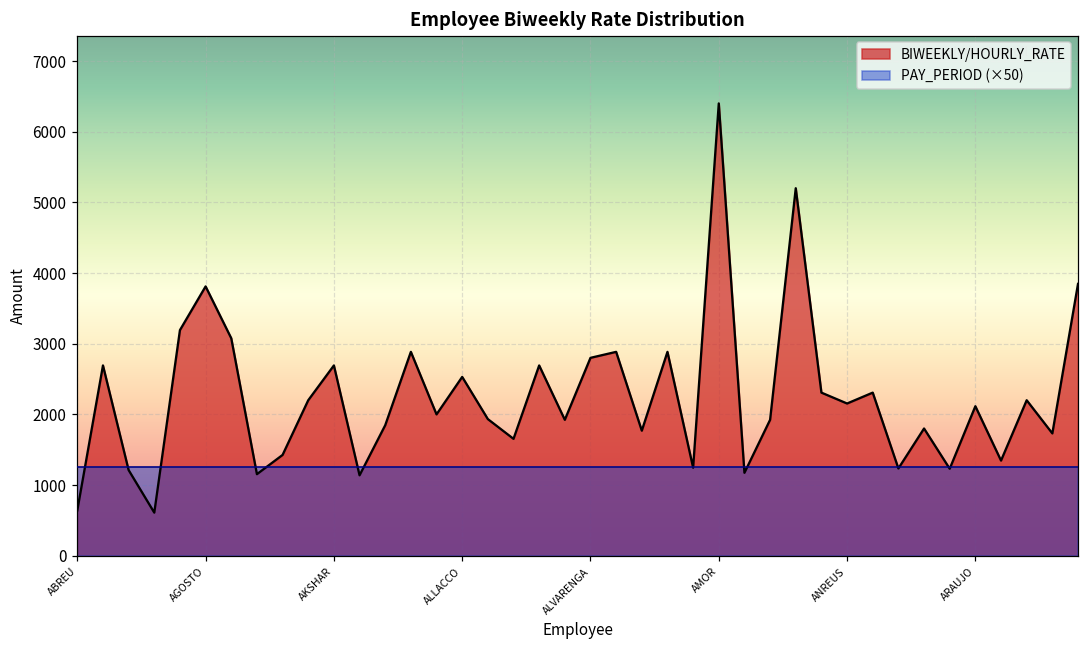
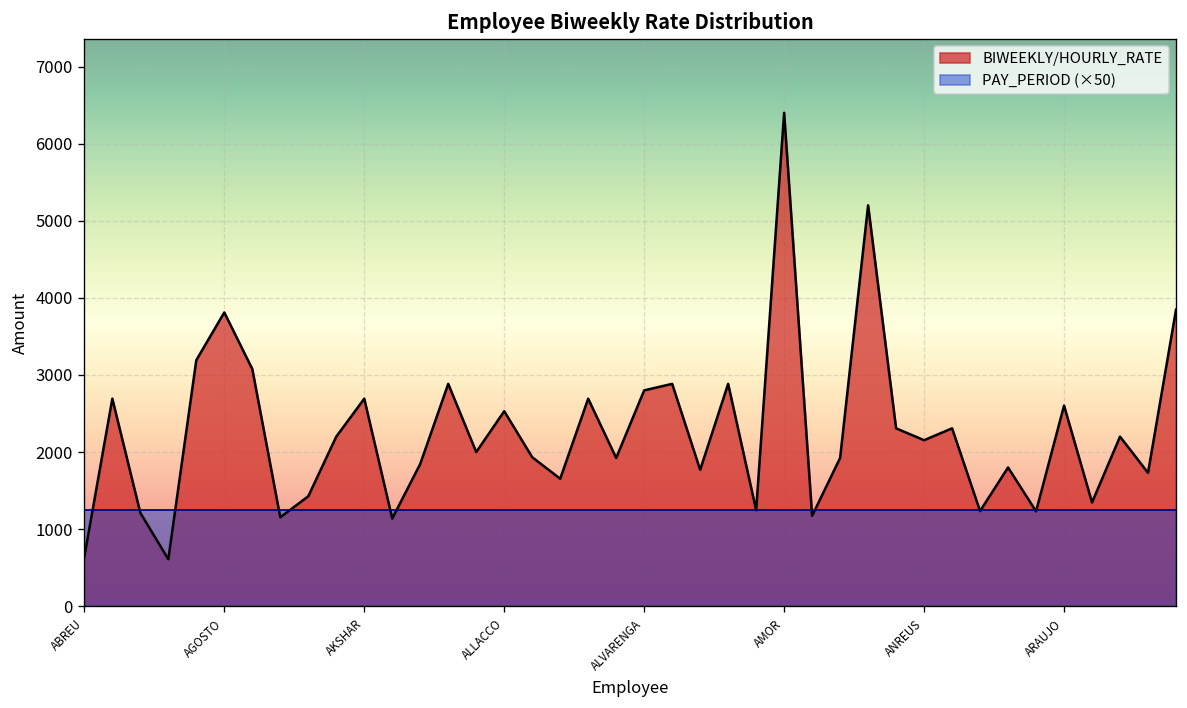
BIWEEKLY/HOURLY_RATE, ARAUJO: 2100 -> 2600
